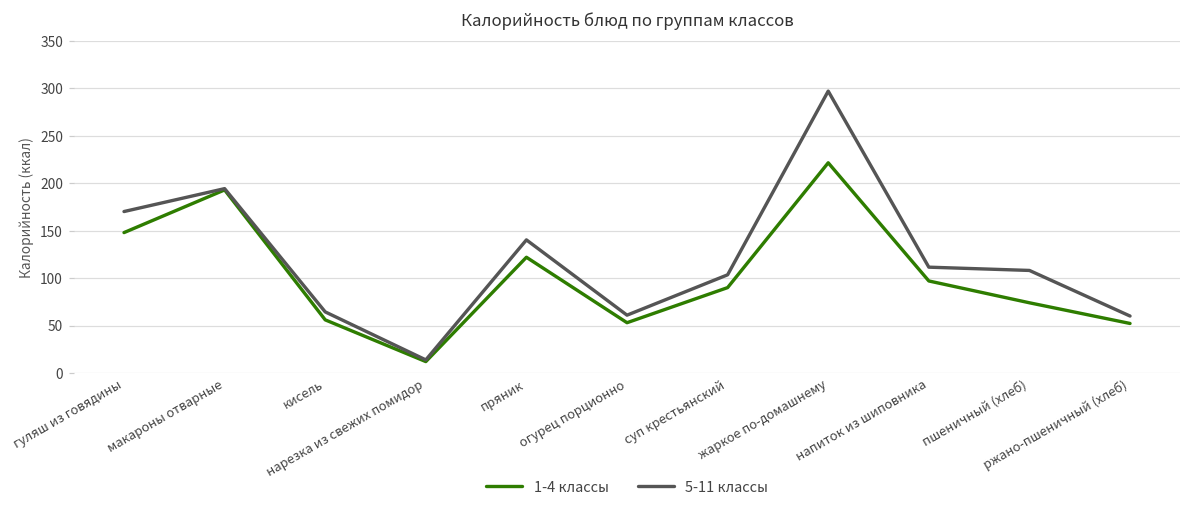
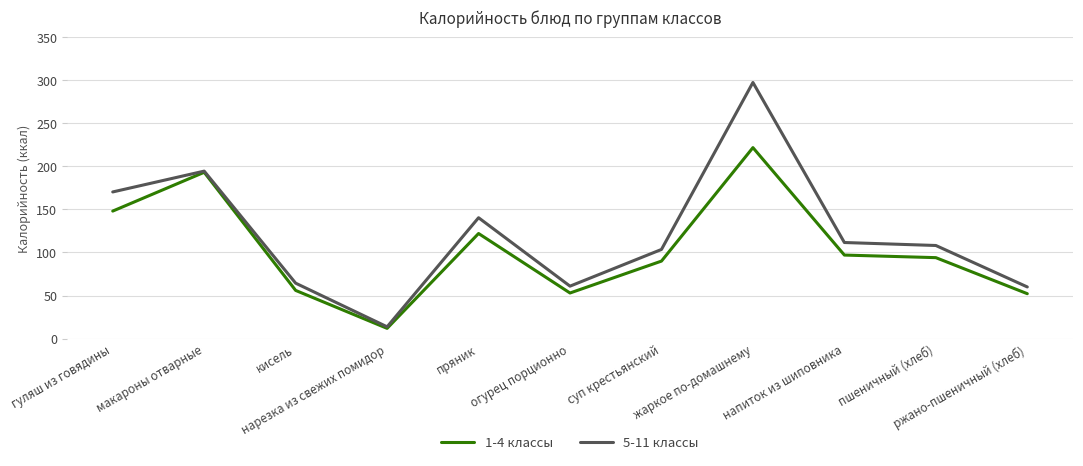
1-4 классы, пшеничный (хлеб): 70 -> 90
